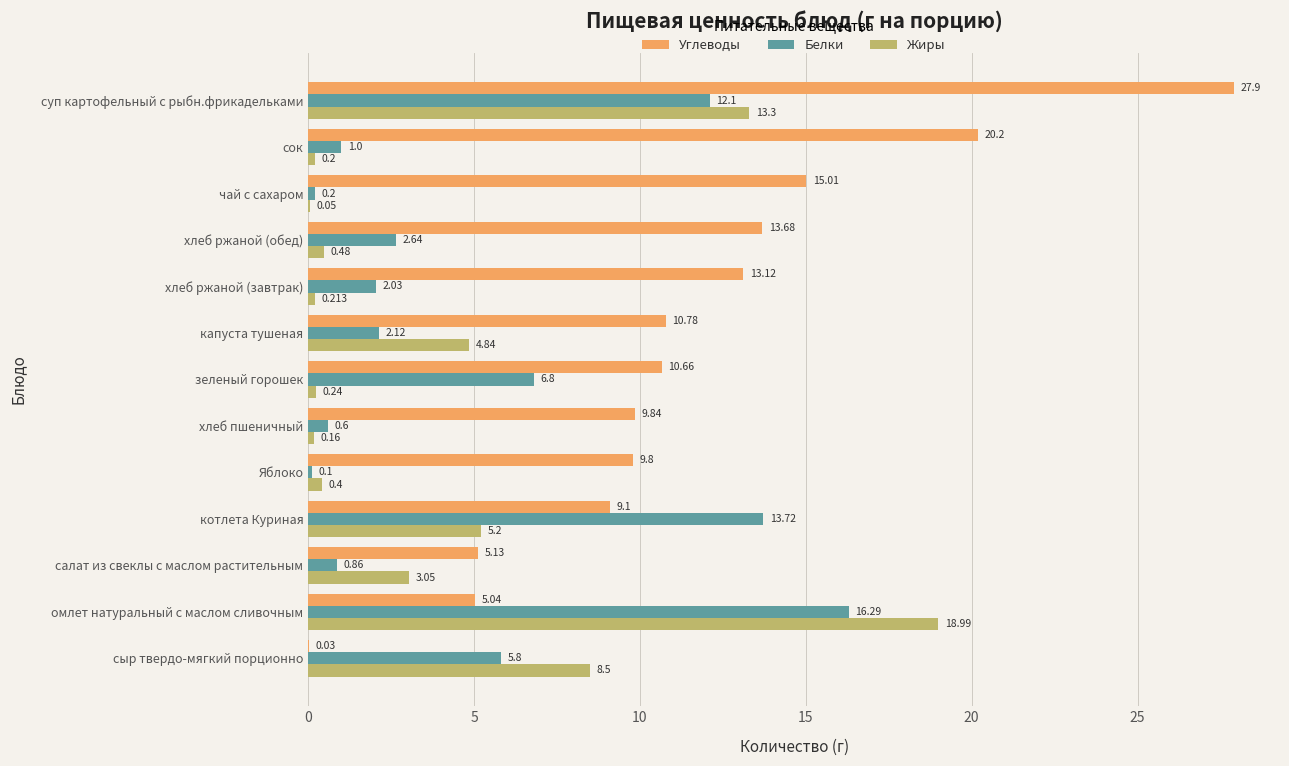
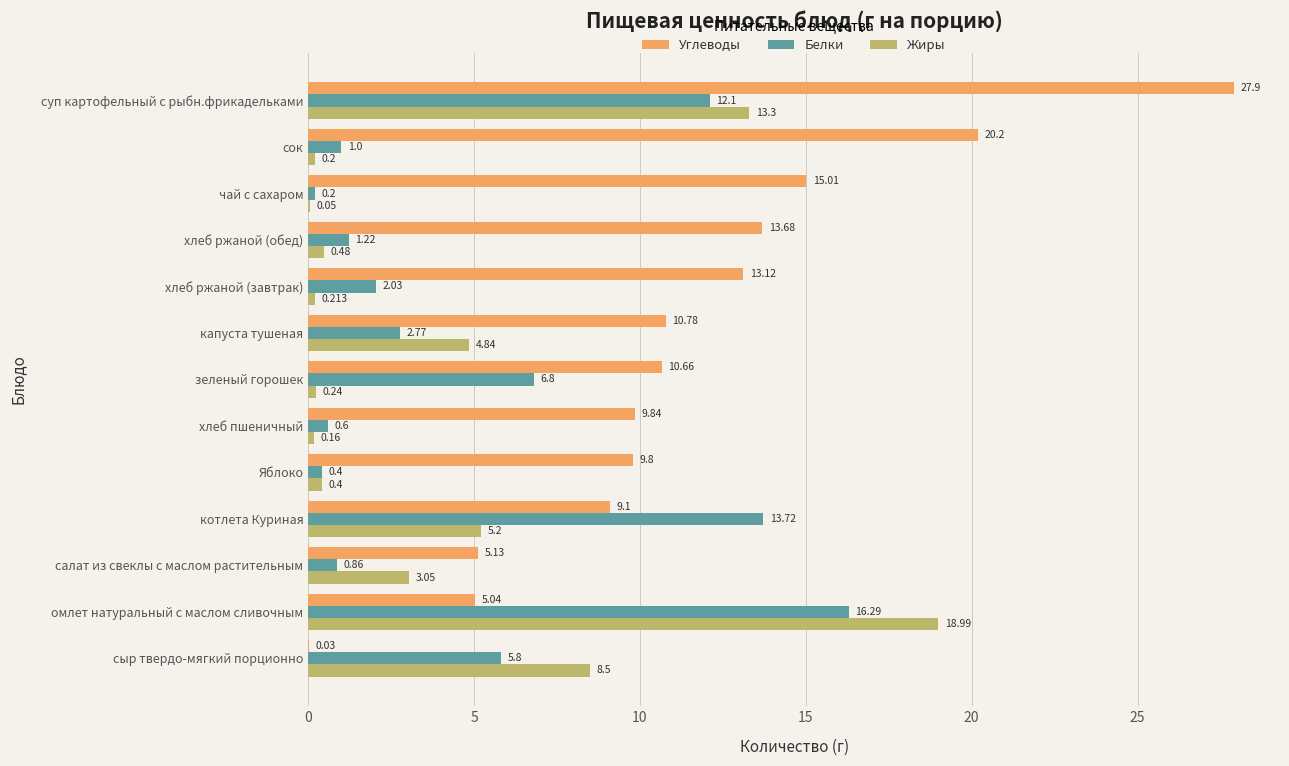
Белки, хлеб ржаной (обед): 2.64 -> 1.22
Белки, капуста тушеная: 2.12 -> 2.77
Белки, Яблоко: 0.1 -> 0.4
